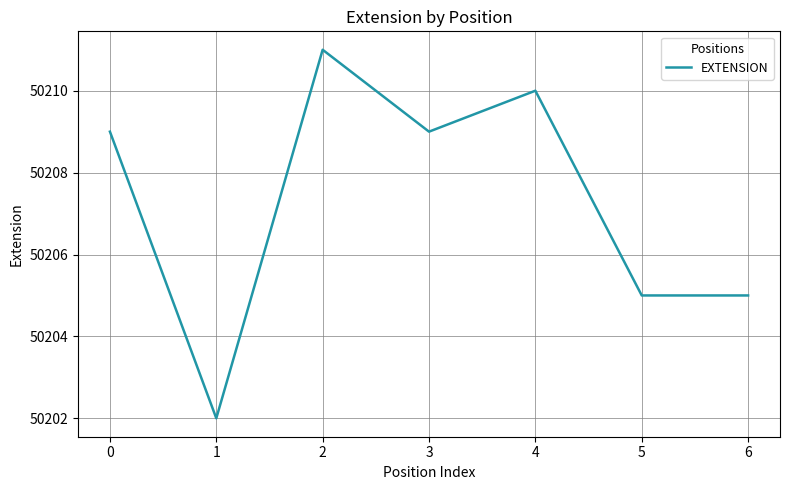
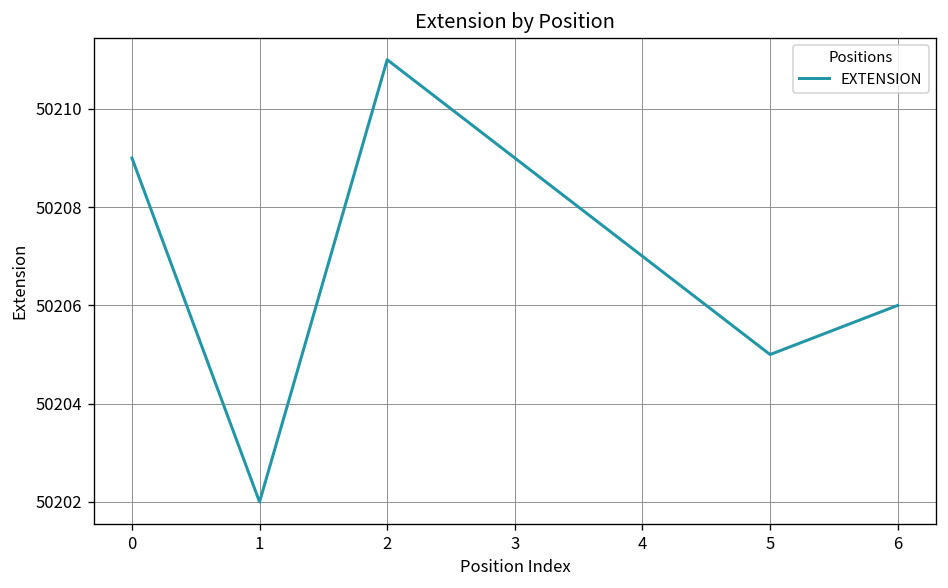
4: 50210 -> 50207
6: 50205 -> 50206
